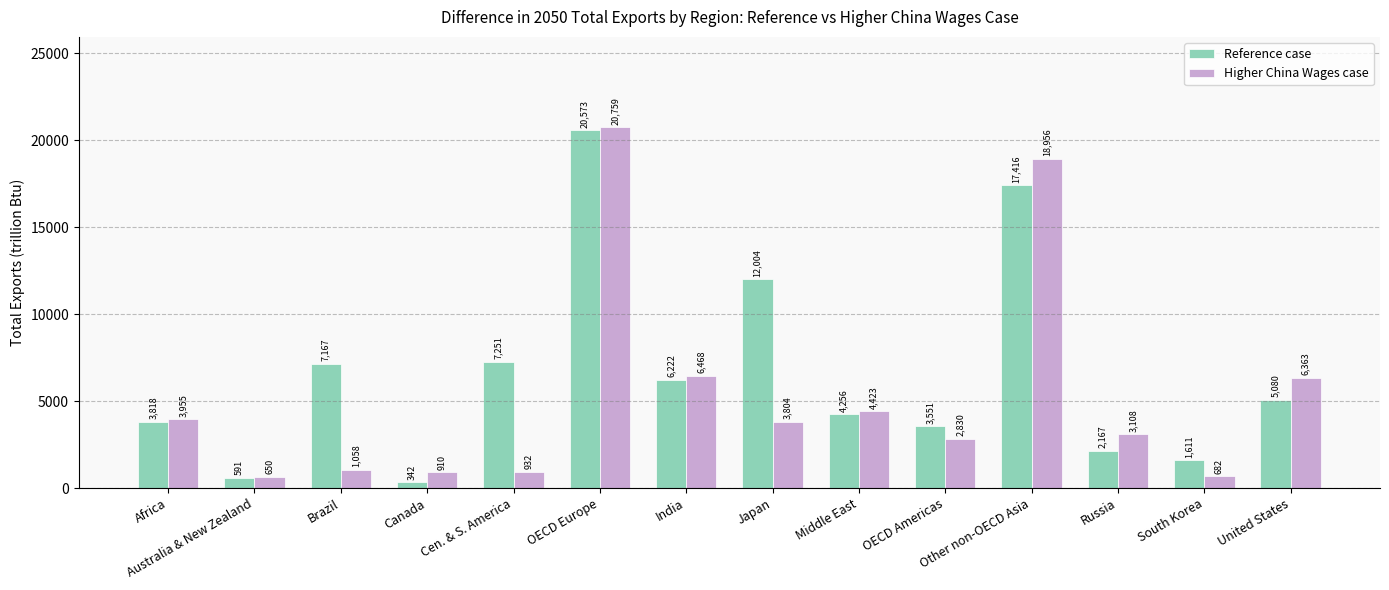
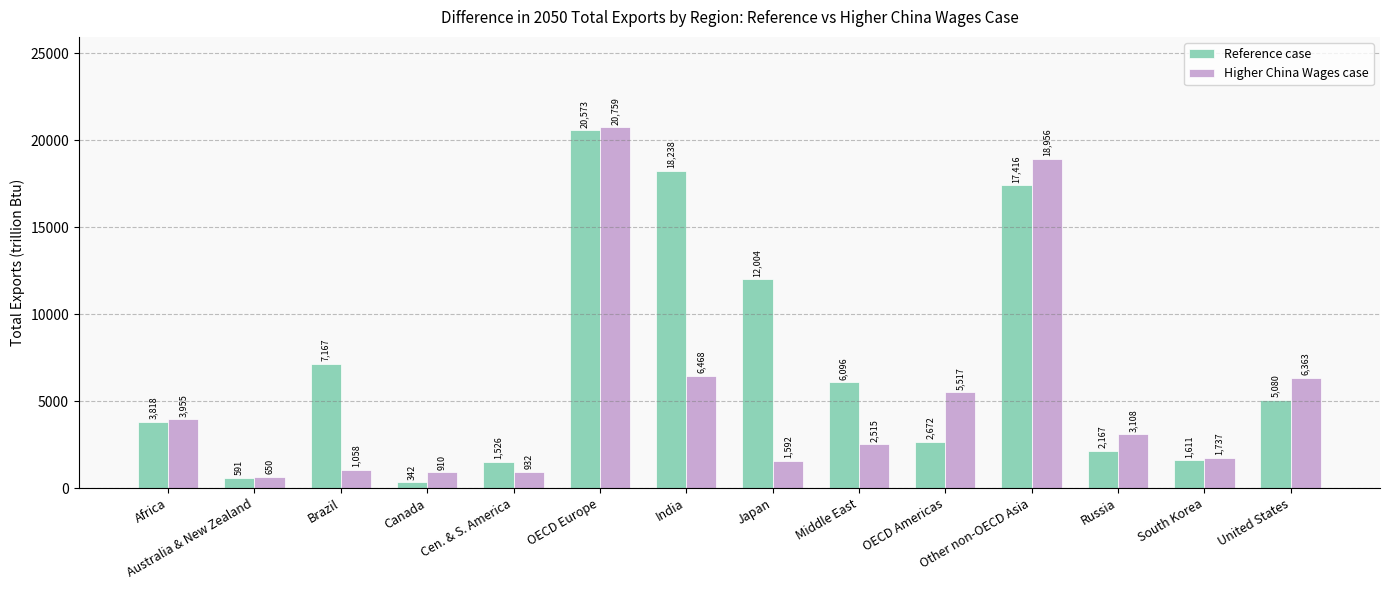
Reference case, Cen. & S. America: 7,251 -> 1,526
Reference case, India: 6,222 -> 18,238
Higher China Wages case, Japan: 3,804 -> 1,592
Reference case, Middle East: 4,256 -> 6,096
Higher China Wages case, Middle East: 4,423 -> 2,515
Reference case, OECD Americas: 3,551 -> 2,672
Higher China Wages case, OECD Americas: 2,830 -> 5,517
Higher China Wages case, South Korea: 682 -> 1,737
